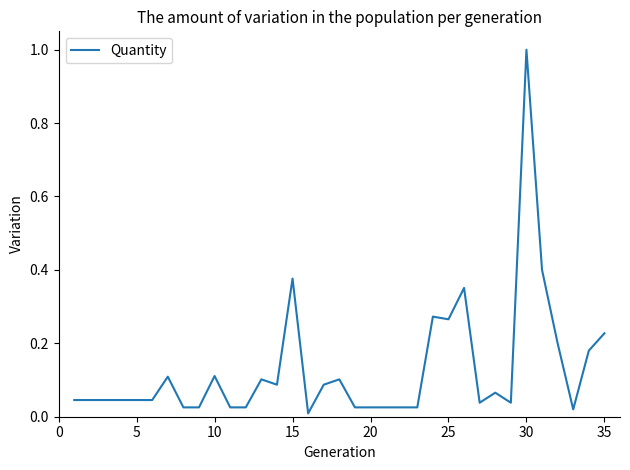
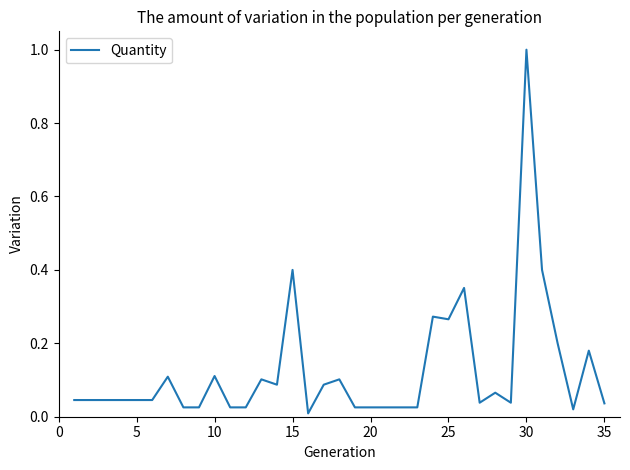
15: 0.38 -> 0.40
35: 0.23 -> 0.04
